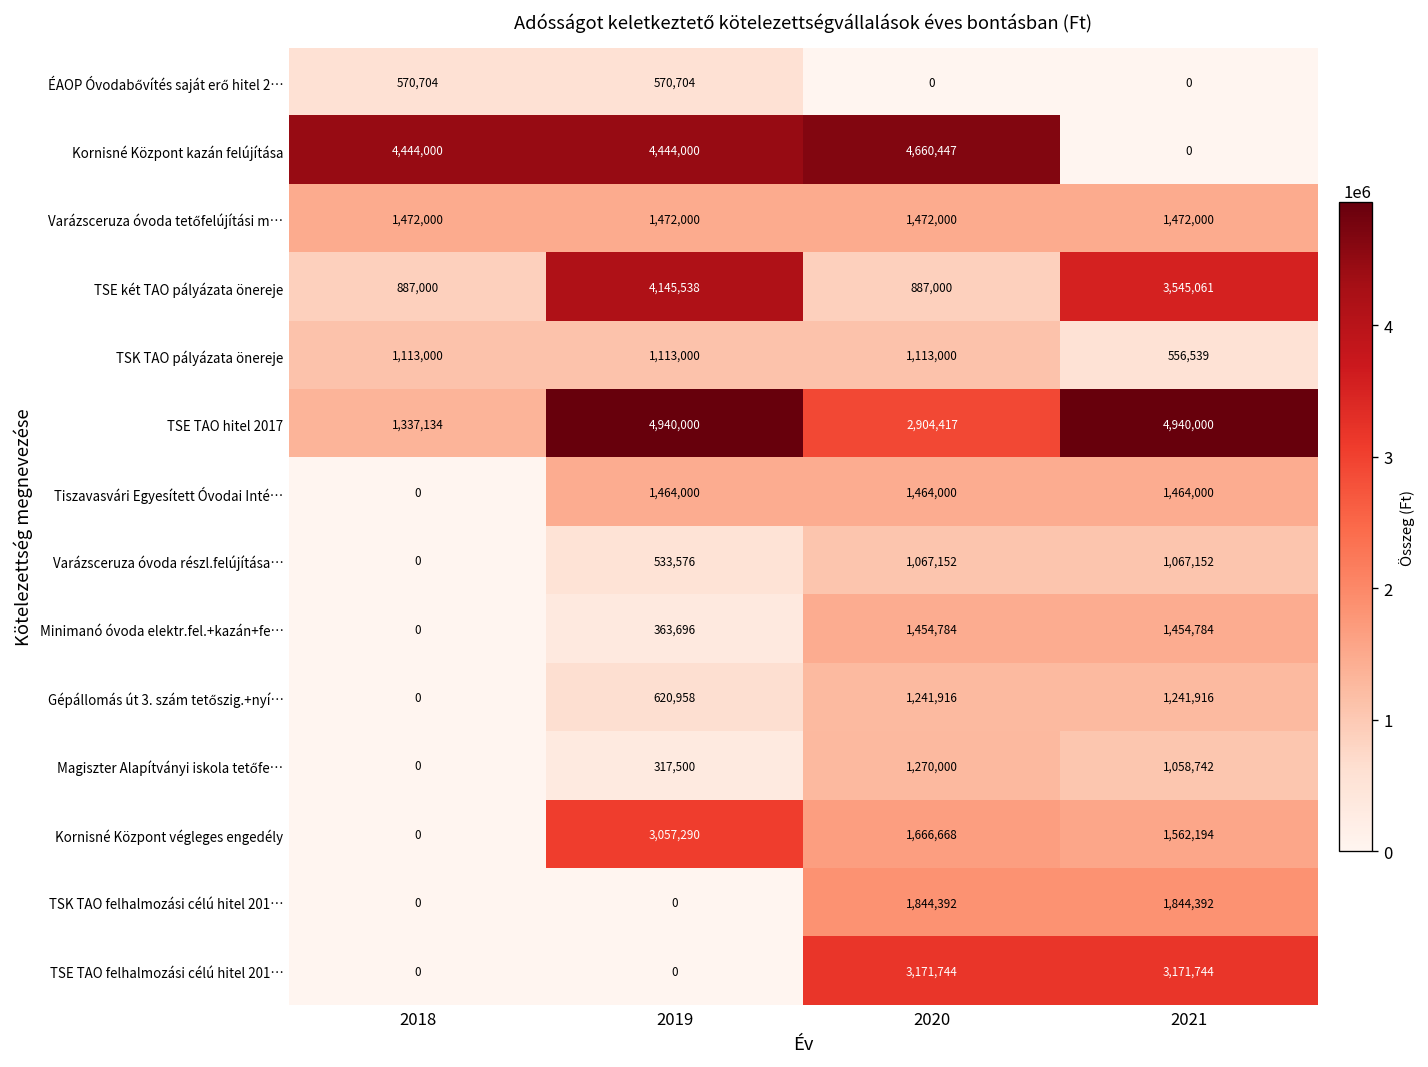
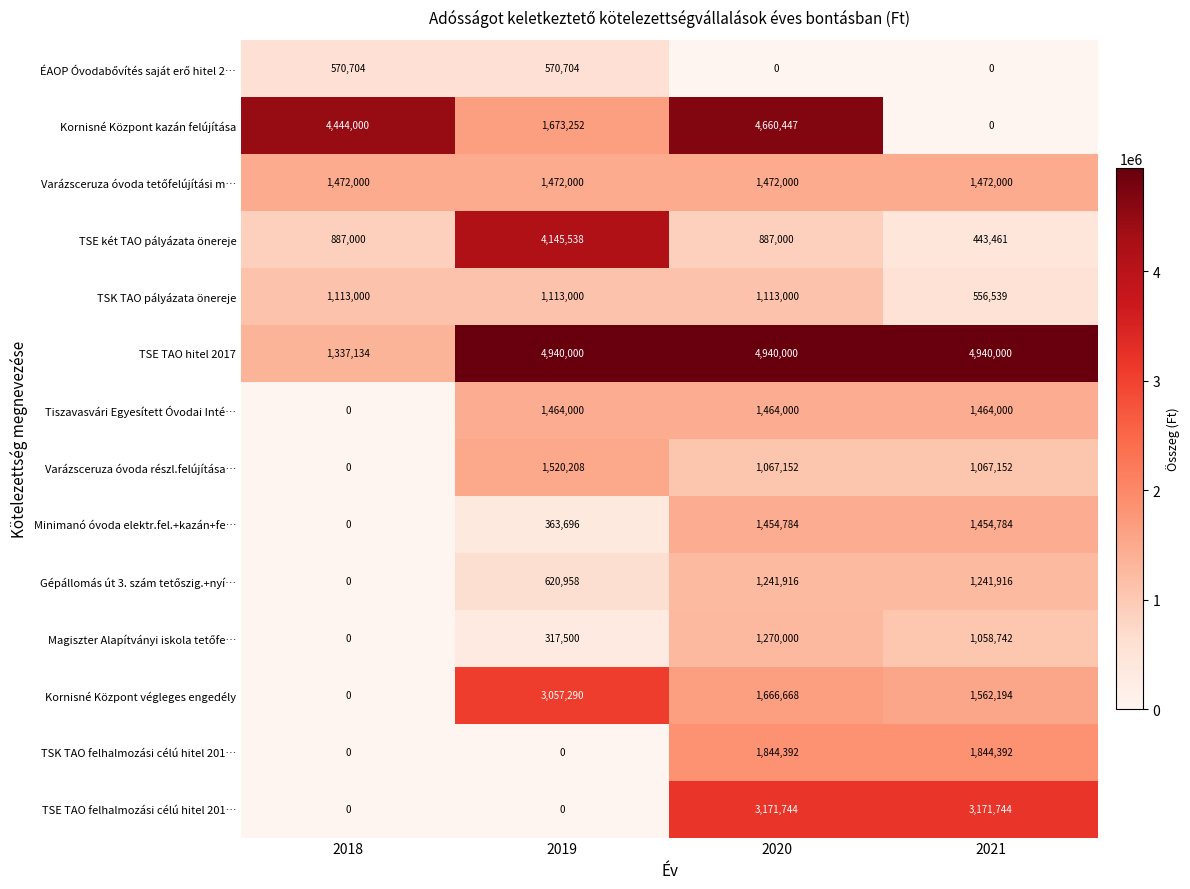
Kornisné Központ kazán felújítása, 2019: 4,444,000 -> 1,673,252
TSE két TAO pályázata önereje, 2021: 3,545,061 -> 443,461
TSE TAO hitel 2017, 2020: 2,904,417 -> 4,940,000
Varázsceruza óvoda részl.felújítása…, 2019: 533,576 -> 1,520,208
